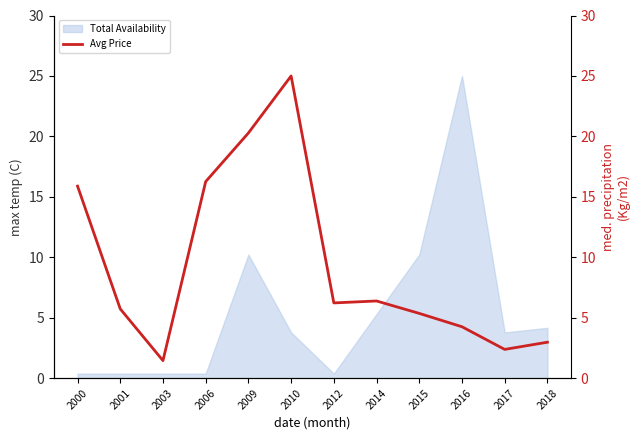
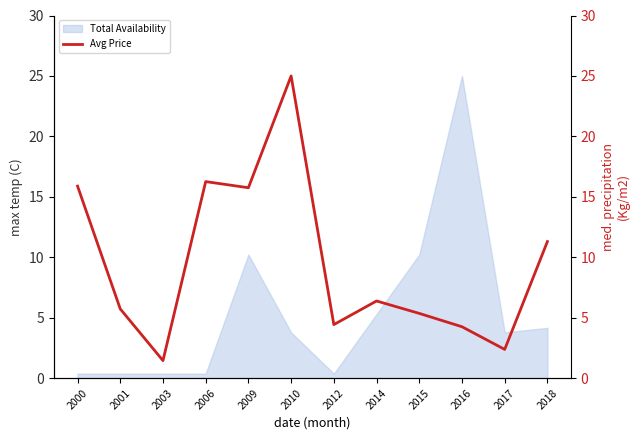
Avg Price, 2009: 20.3 -> 15.8
Avg Price, 2012: 6.2 -> 4.4
Avg Price, 2018: 3.0 -> 11.3
